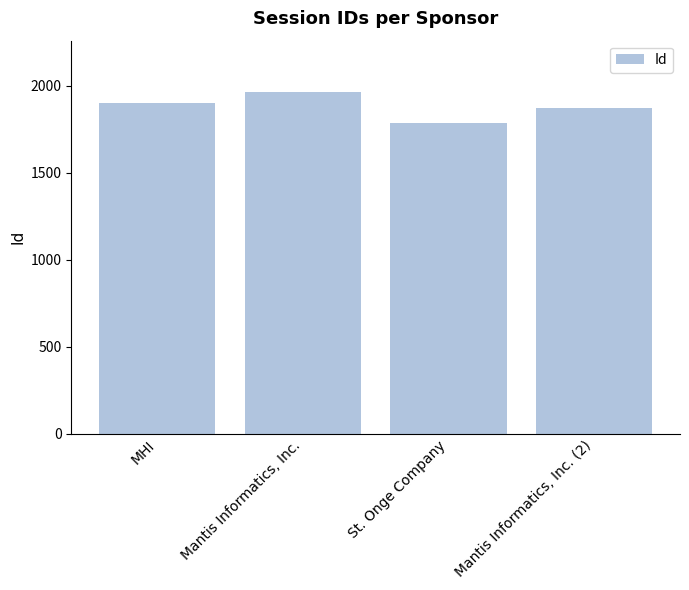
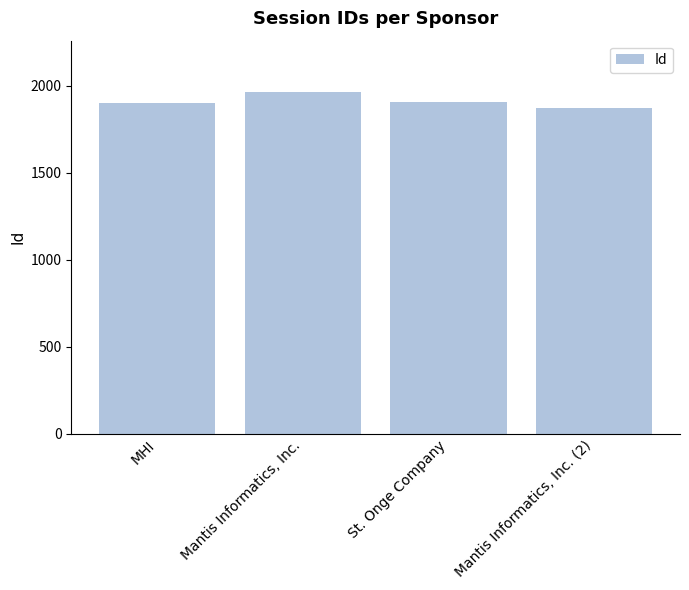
St. Onge Company: 1790 -> 1910
